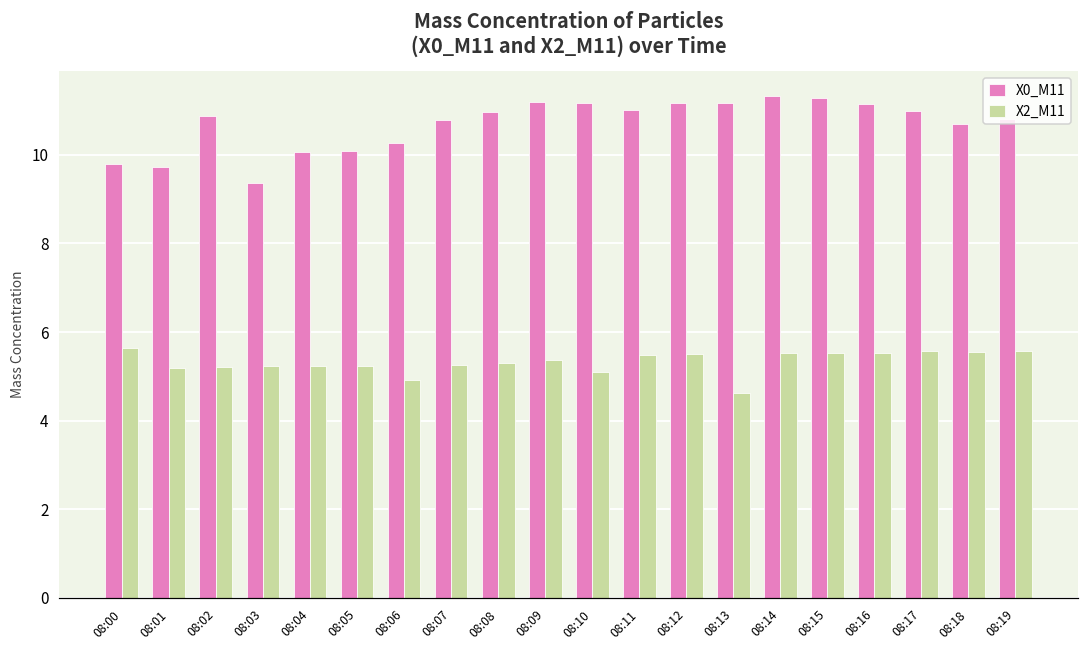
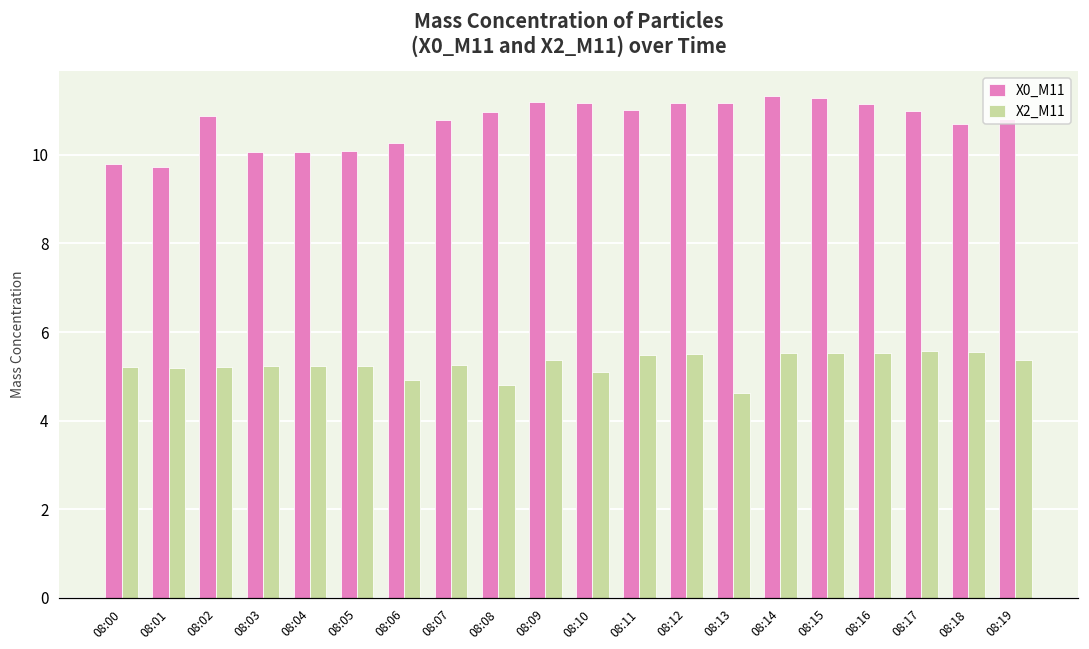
X2_M11, 08:00: 5.6 -> 5.2
X0_M11, 08:03: 9.4 -> 10.1
X2_M11, 08:08: 5.3 -> 4.8
X2_M11, 08:19: 5.6 -> 5.4
